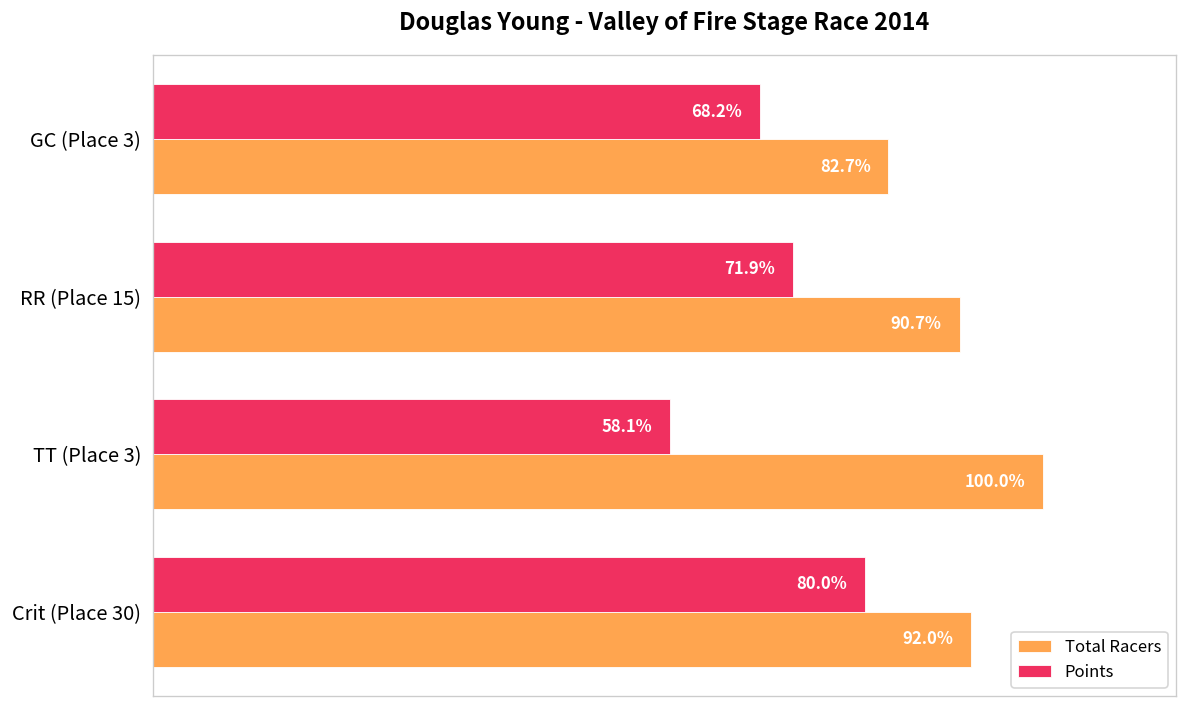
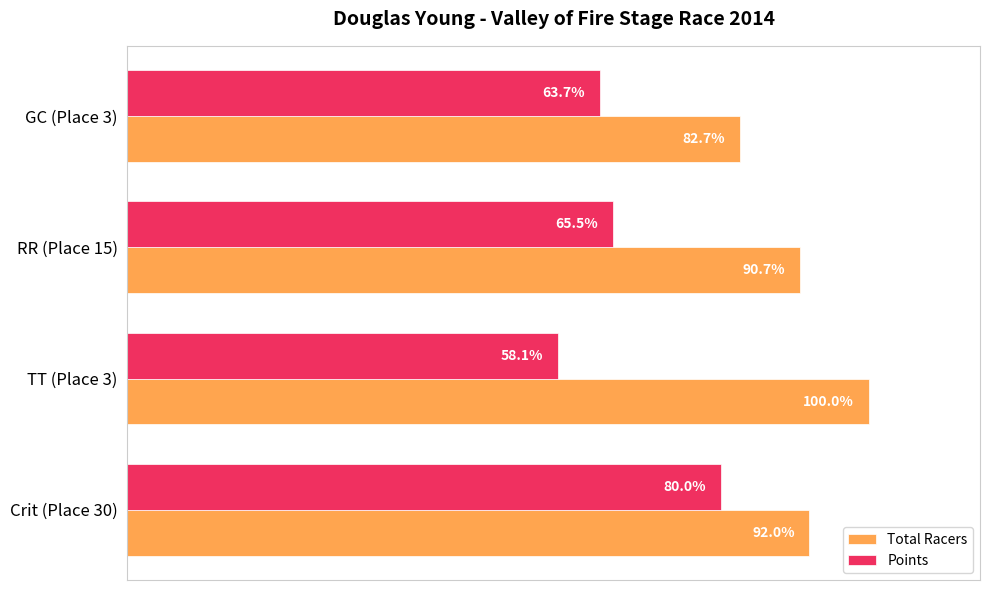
Points, GC (Place 3): 68.2% -> 63.7%
Points, RR (Place 15): 71.9% -> 65.5%
